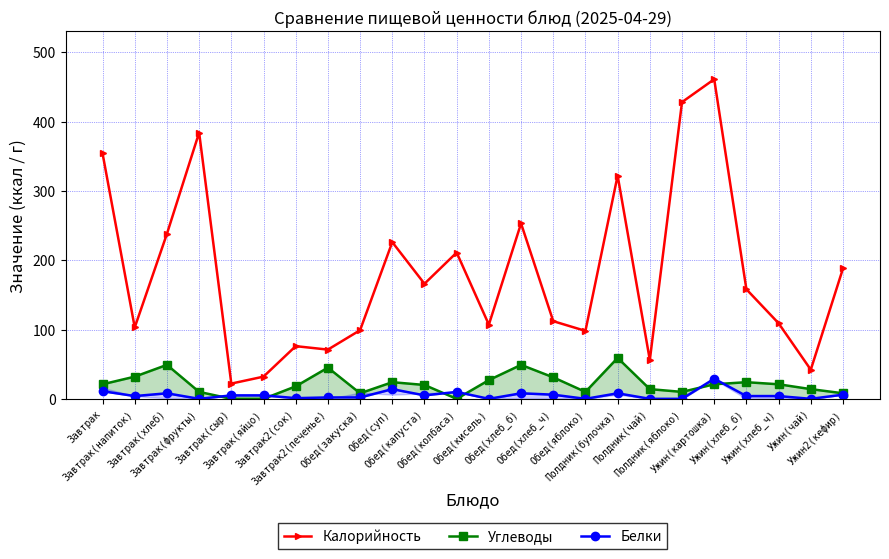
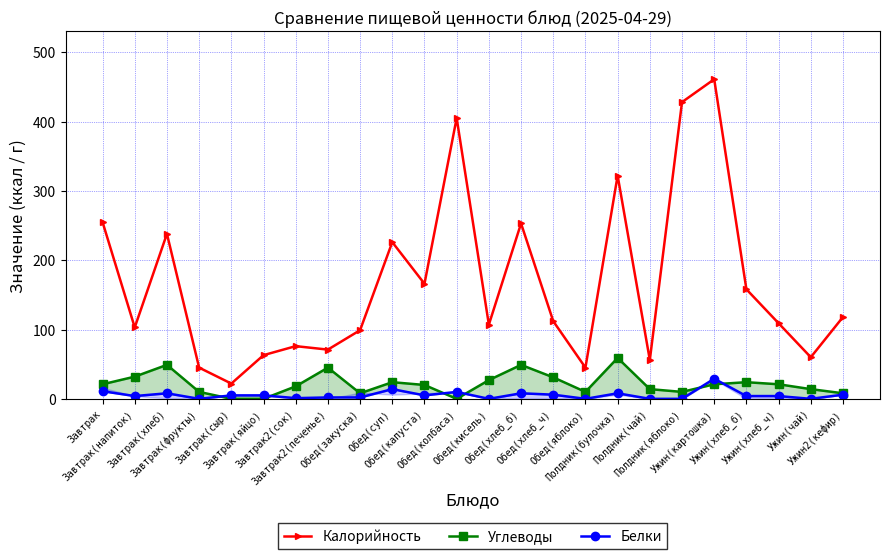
Калорийность, Завтрак: 350 -> 260
Калорийность, Завтрак(фрукты): 380 -> 50
Калорийность, Завтрак(яйцо): 30 -> 60
Калорийность, Обед(колбаса): 210 -> 410
Калорийность, Обед(яблоко): 100 -> 50
Калорийность, Ужин(чай): 40 -> 60
Калорийность, Ужин2(кефир): 190 -> 120
